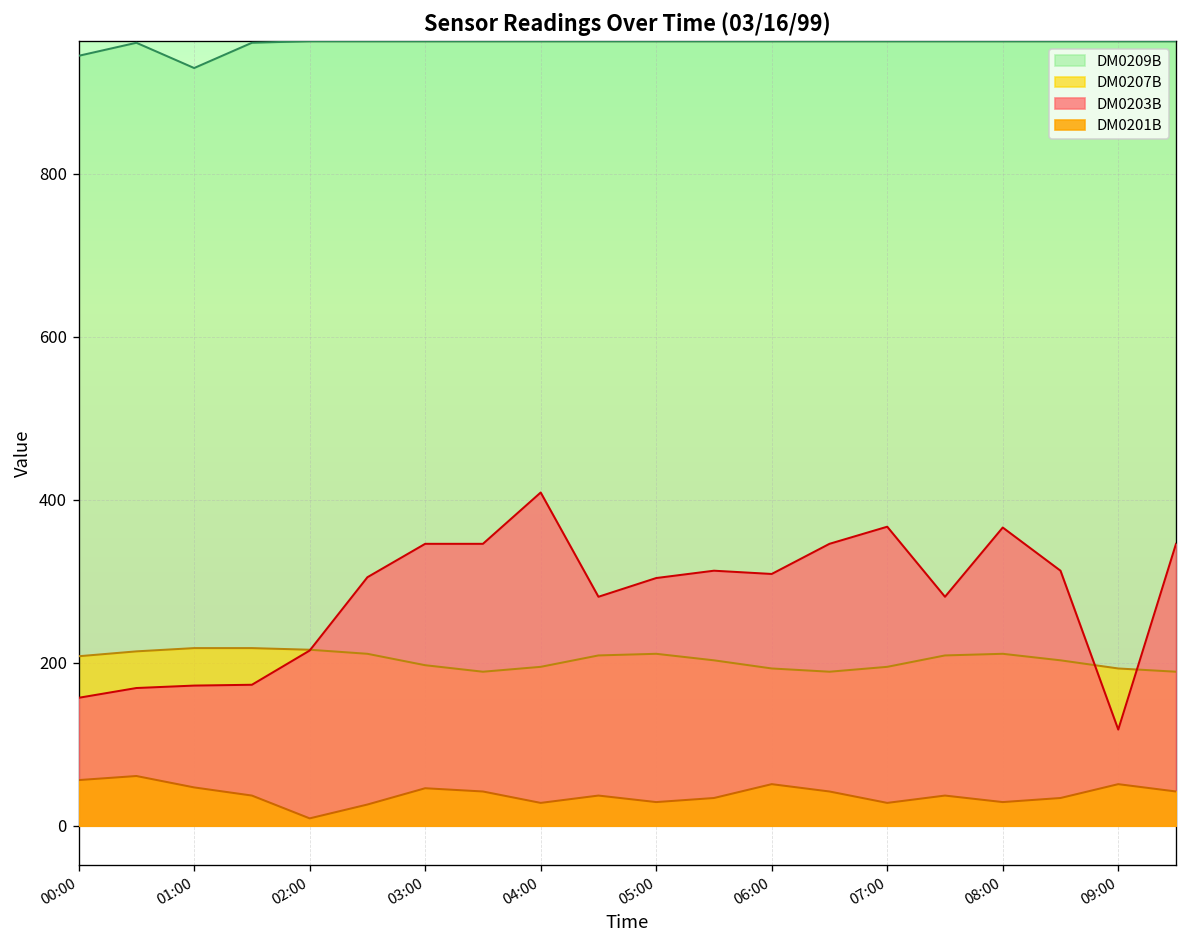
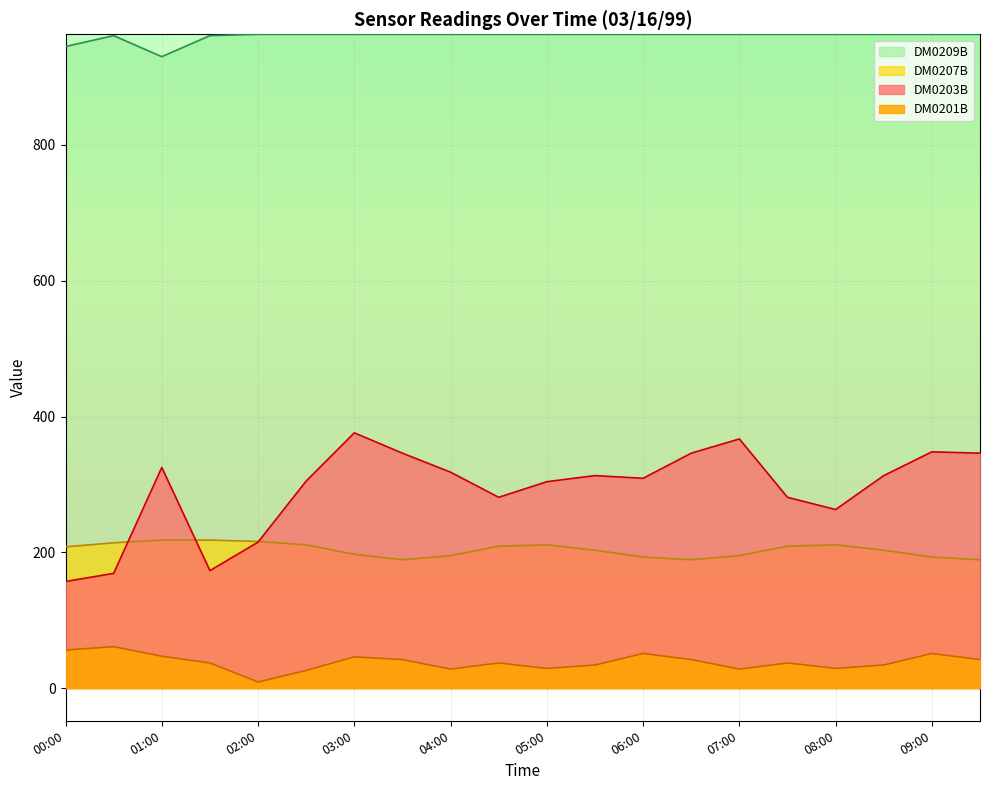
DM0203B, 01:00: 170 -> 330
DM0203B, 03:00: 350 -> 380
DM0203B, 04:00: 410 -> 320
DM0203B, 08:00: 370 -> 260
DM0203B, 09:00: 120 -> 350
